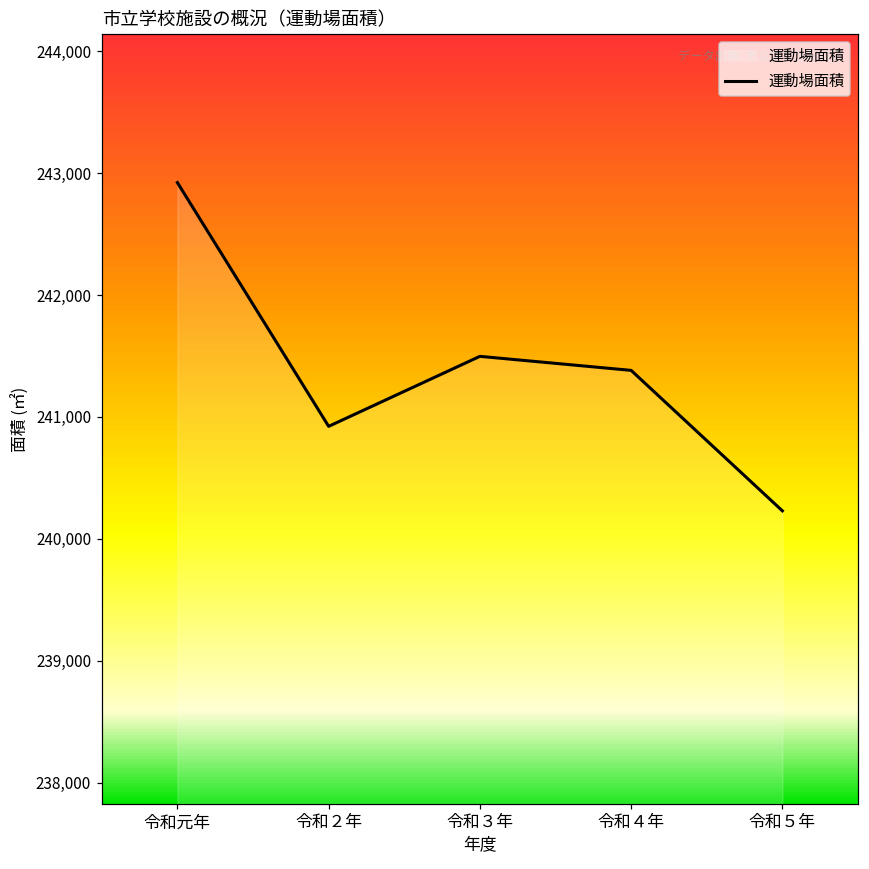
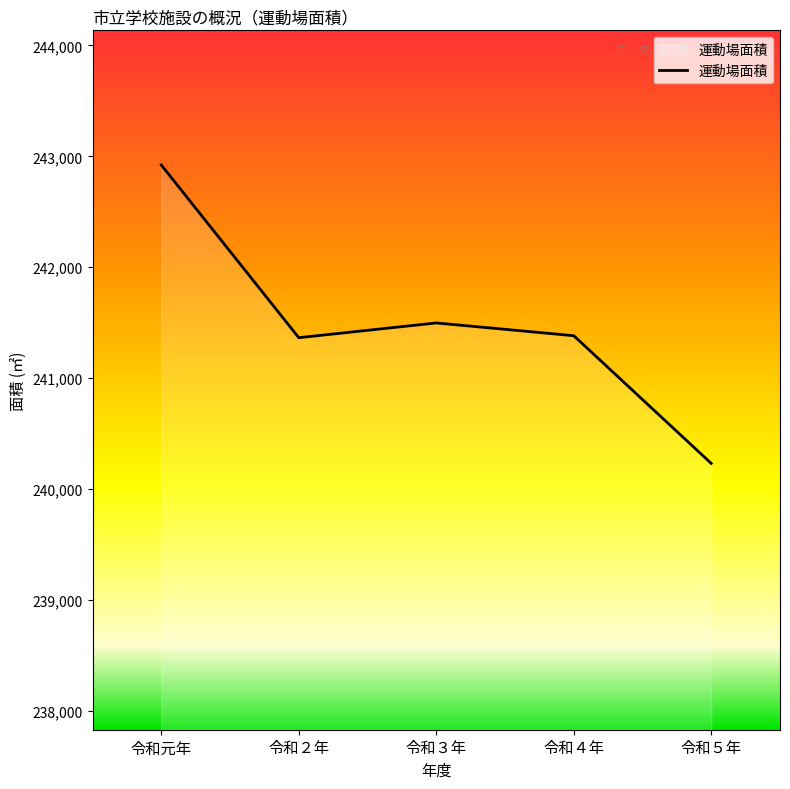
令和２年: 240,920 -> 241,360
